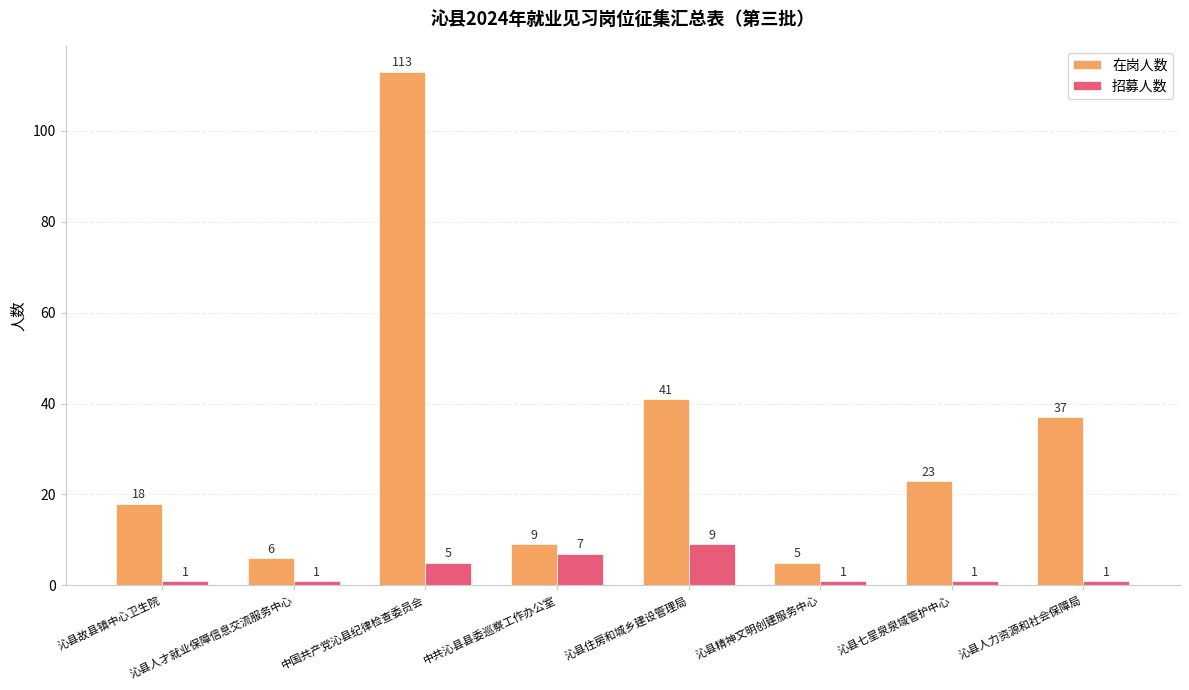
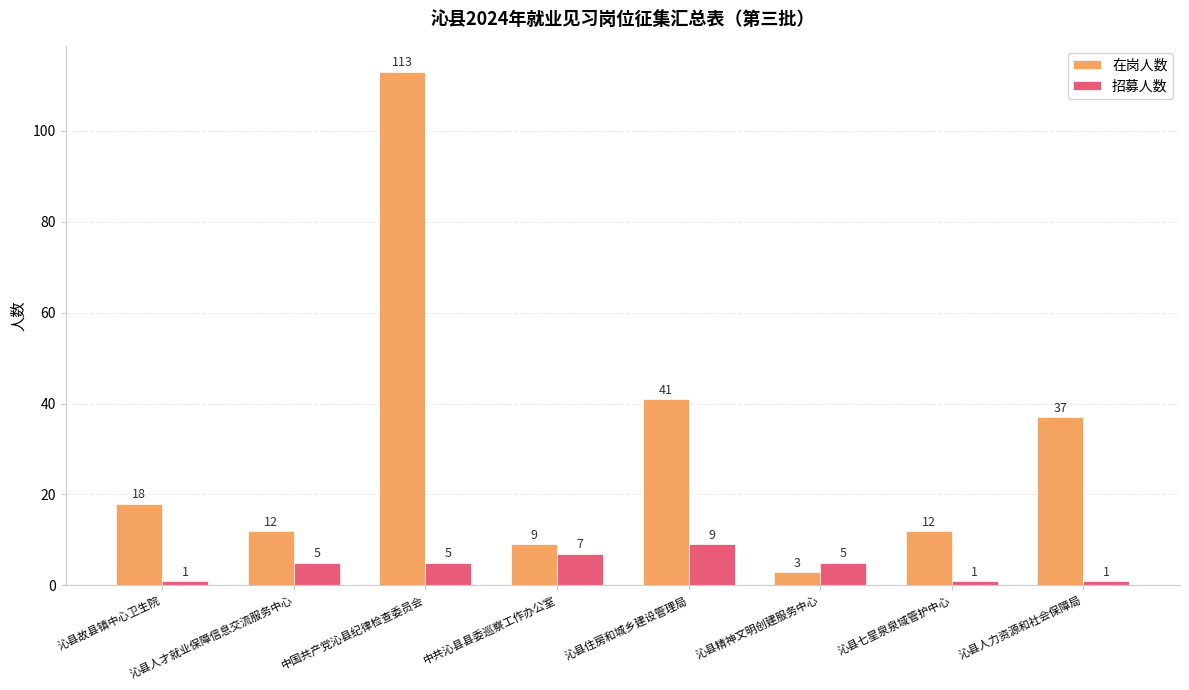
在岗人数, 沁县人才就业保障信息交流服务中心: 6 -> 12
招募人数, 沁县人才就业保障信息交流服务中心: 1 -> 5
在岗人数, 沁县精神文明创建服务中心: 5 -> 3
招募人数, 沁县精神文明创建服务中心: 1 -> 5
在岗人数, 沁县七星泉泉域管护中心: 23 -> 12
